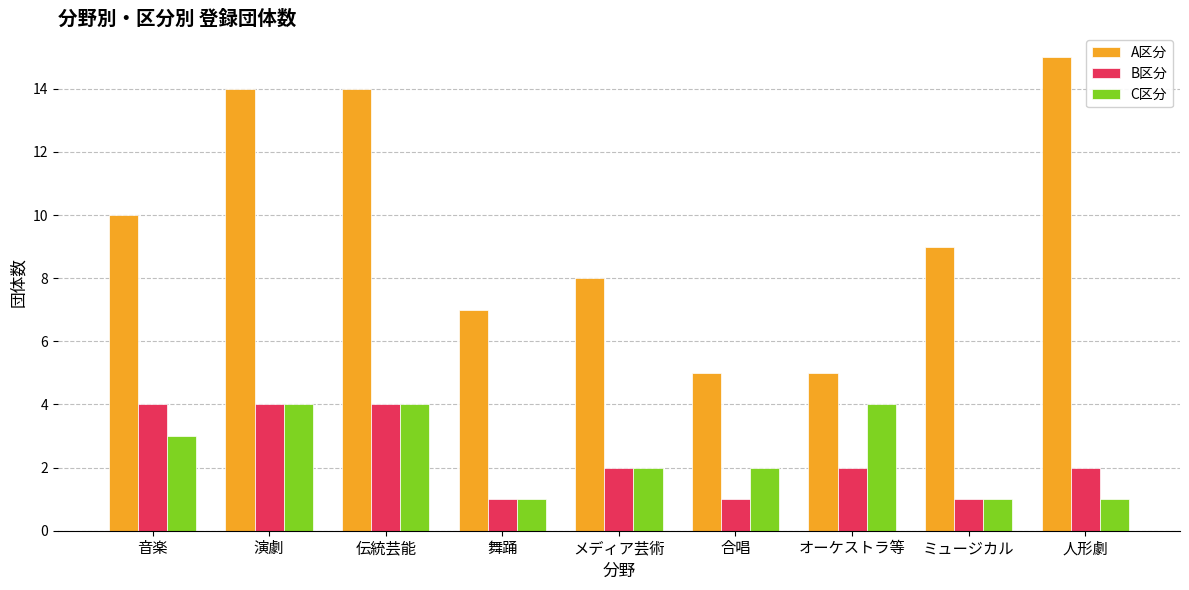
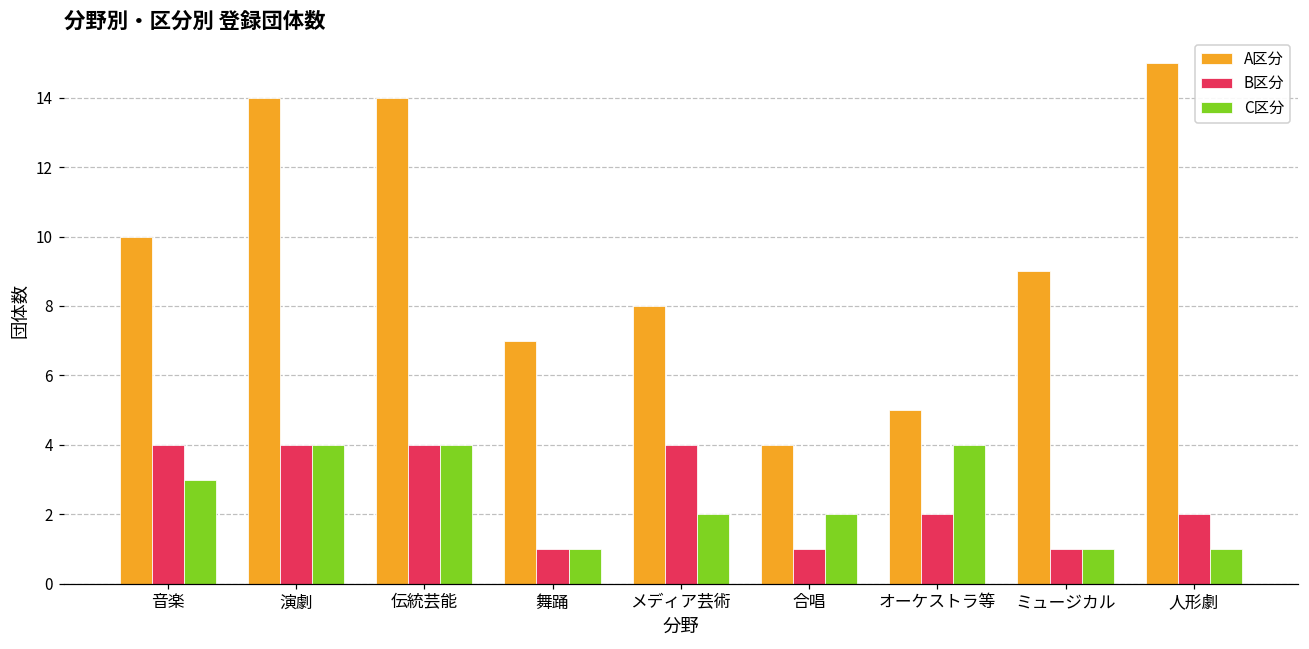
B区分, メディア芸術: 2 -> 4
A区分, 合唱: 5 -> 4
